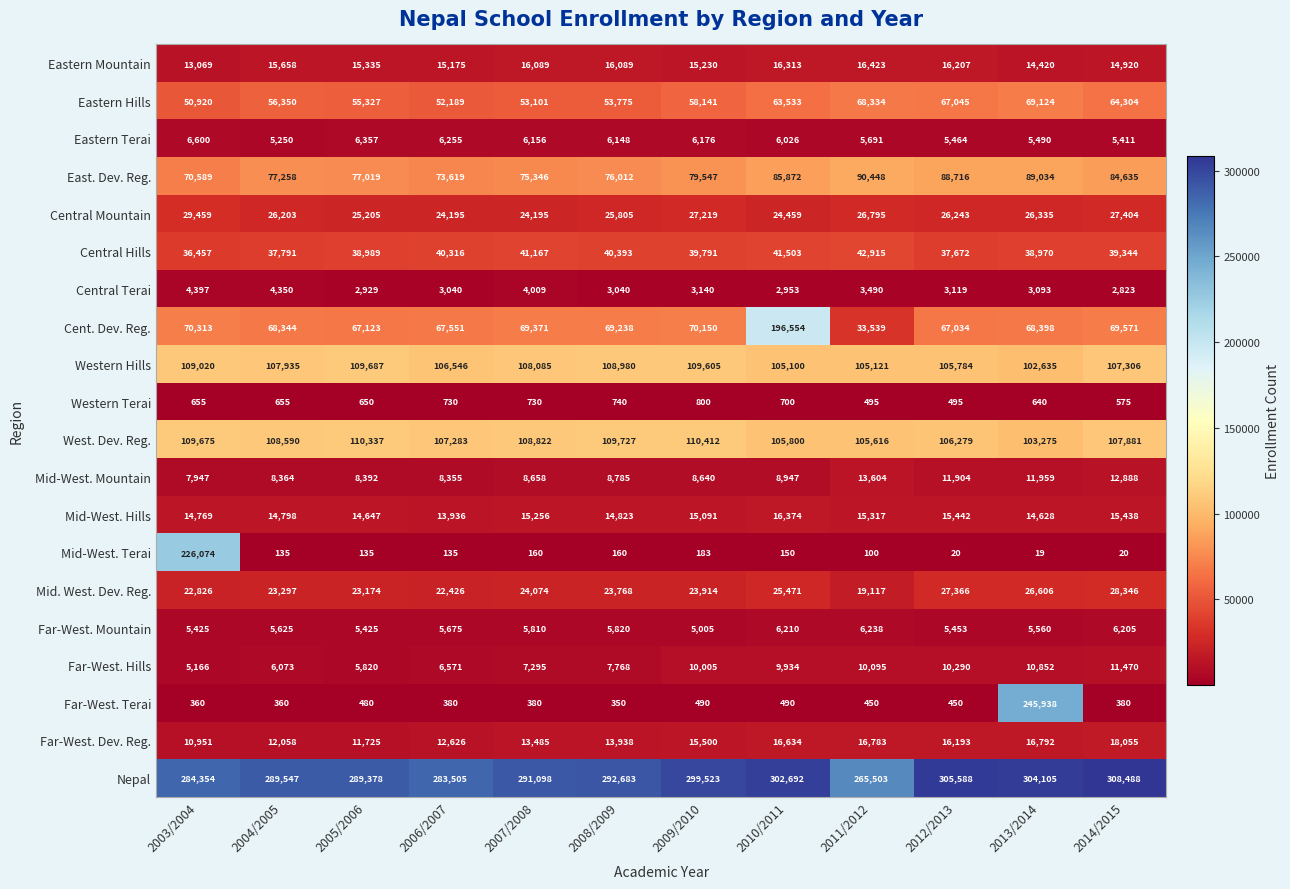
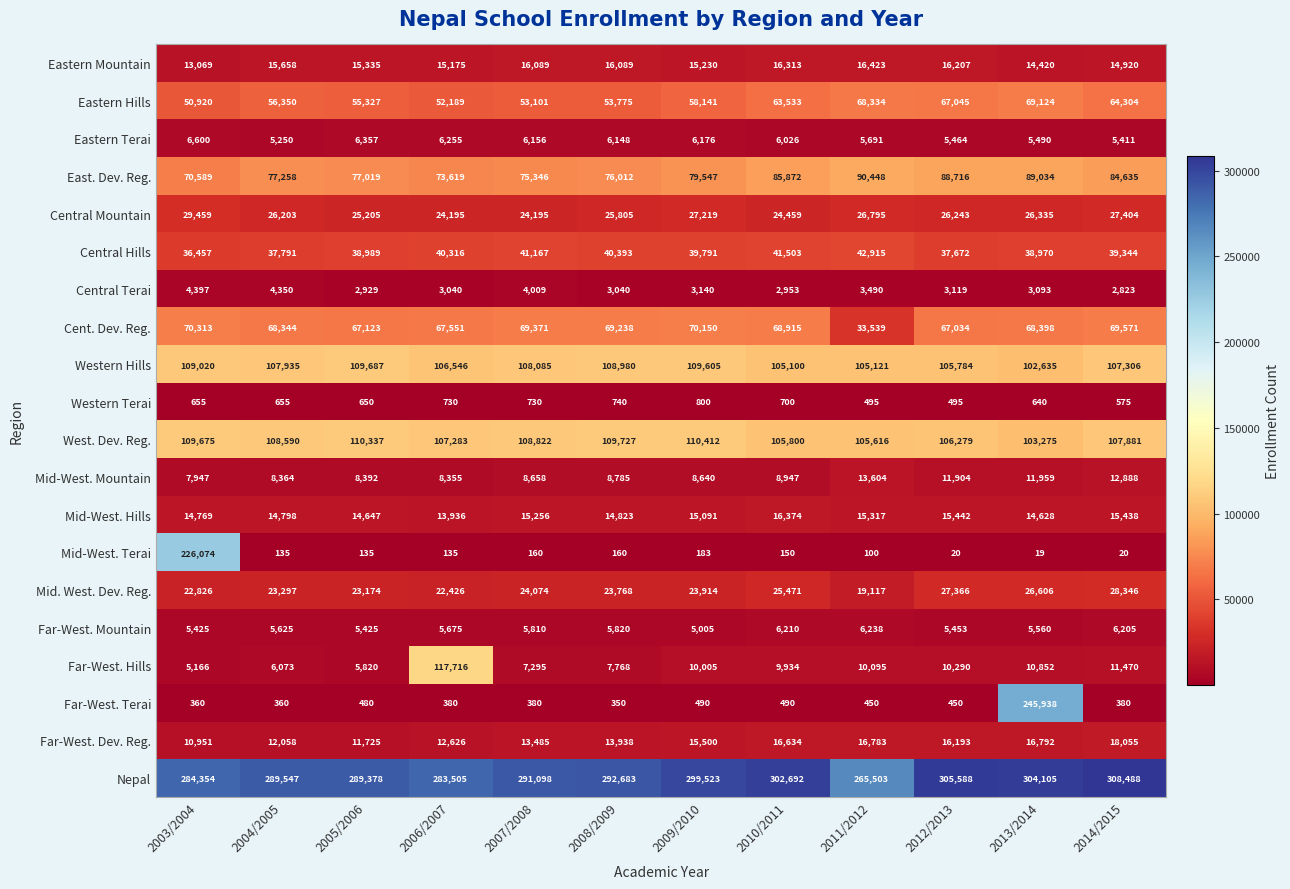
Cent. Dev. Reg., 2010/2011: 196,554 -> 68,915
Far-West. Hills, 2006/2007: 6,571 -> 117,716
